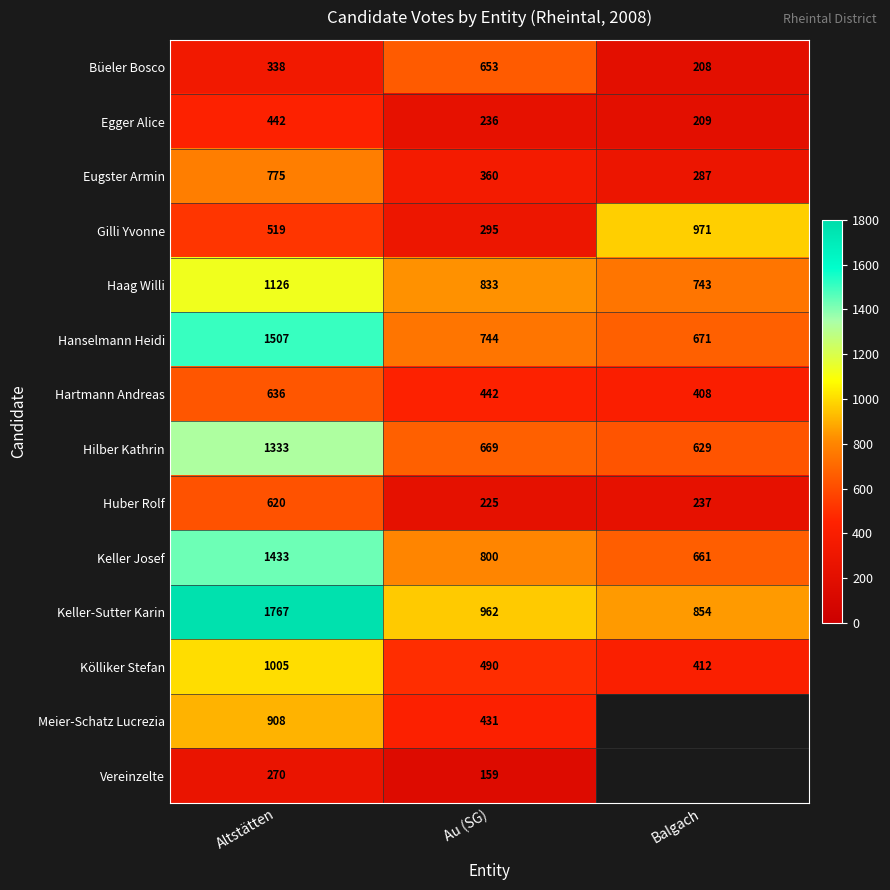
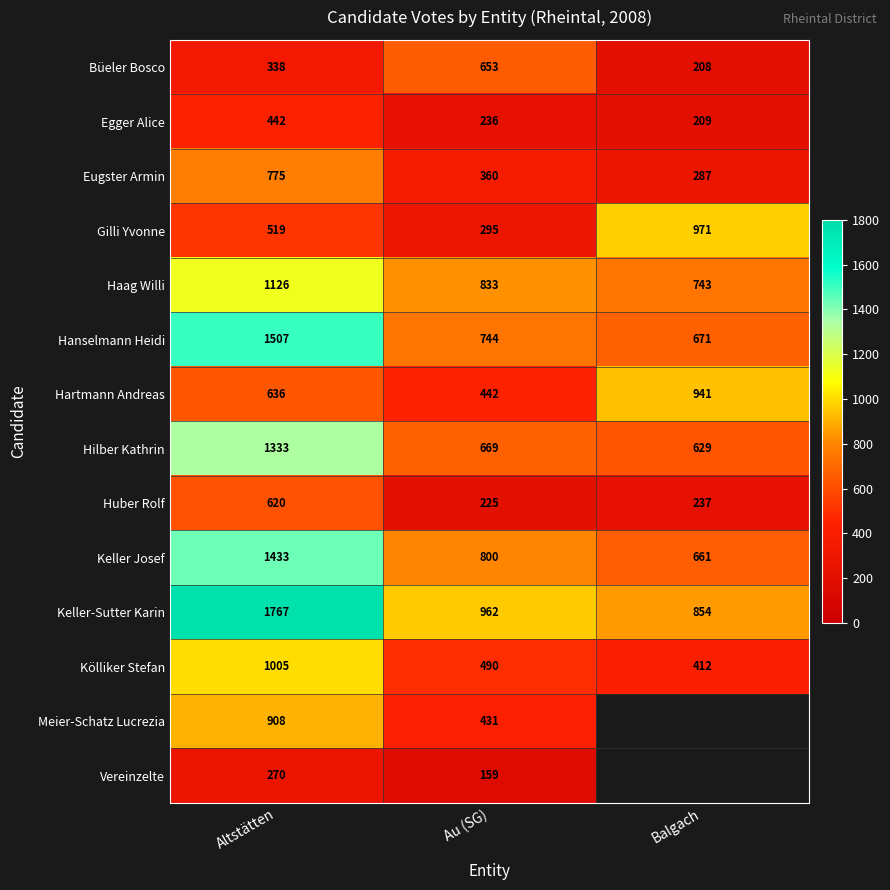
Hartmann Andreas, Balgach: 408 -> 941
